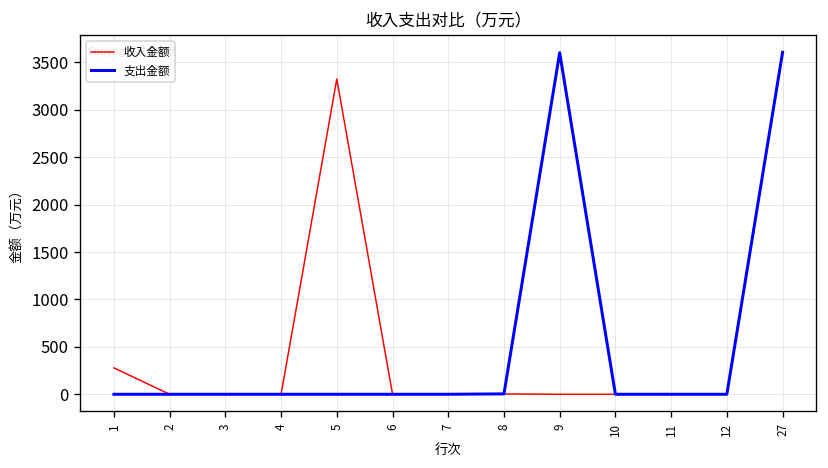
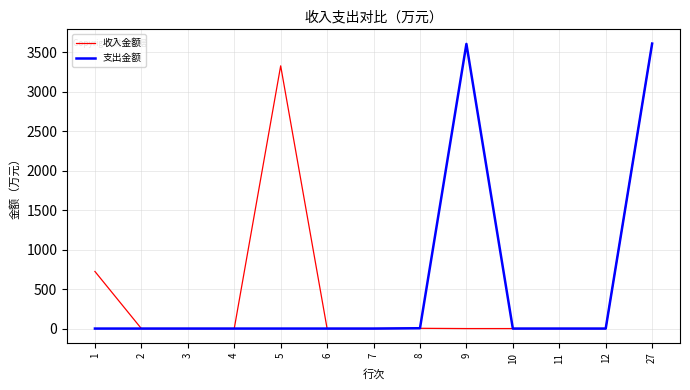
收入金额, 1: 300 -> 700
